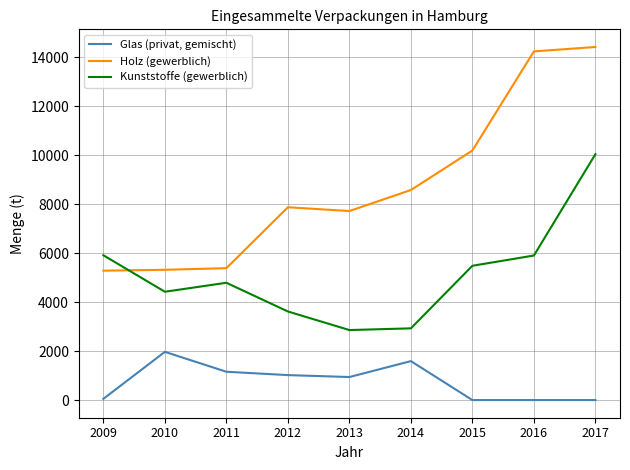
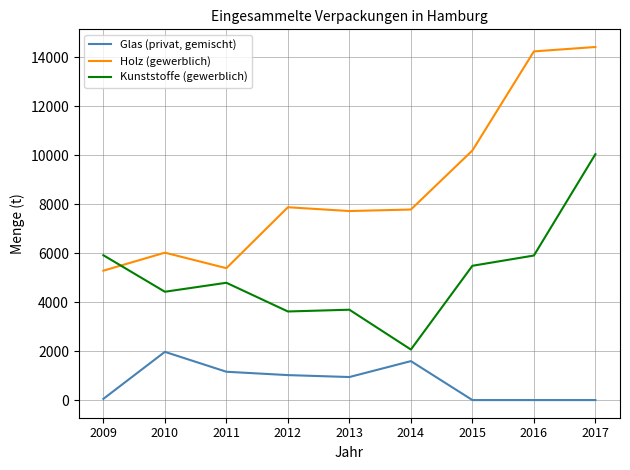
Holz (gewerblich), 2010: 5300 -> 6000
Kunststoffe (gewerblich), 2013: 2900 -> 3700
Holz (gewerblich), 2014: 8600 -> 7800
Kunststoffe (gewerblich), 2014: 2900 -> 2100
